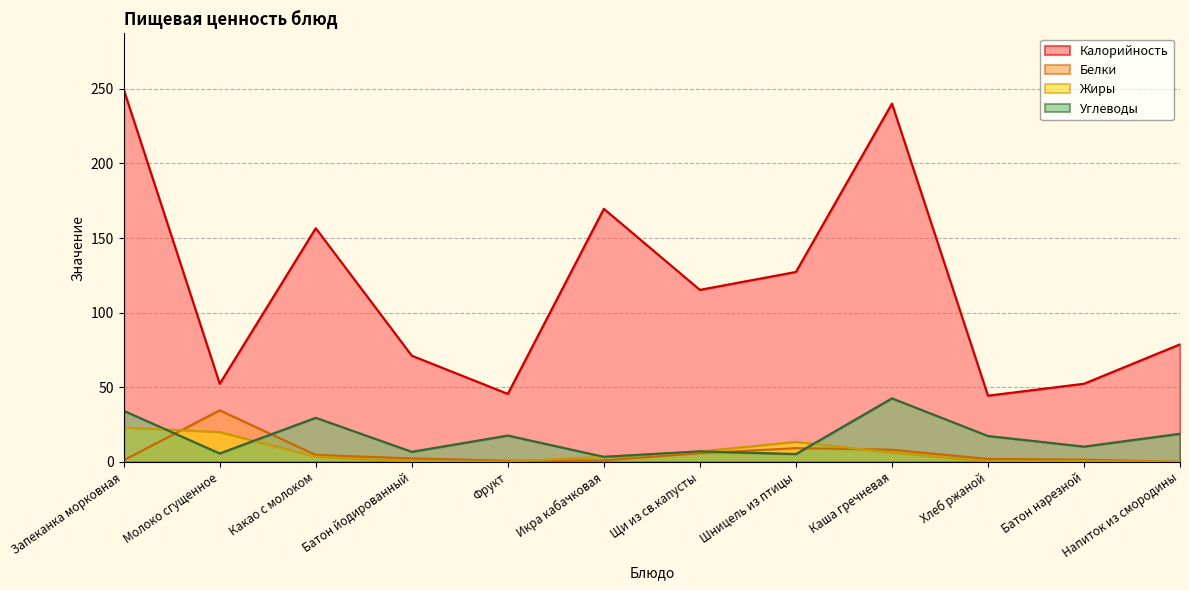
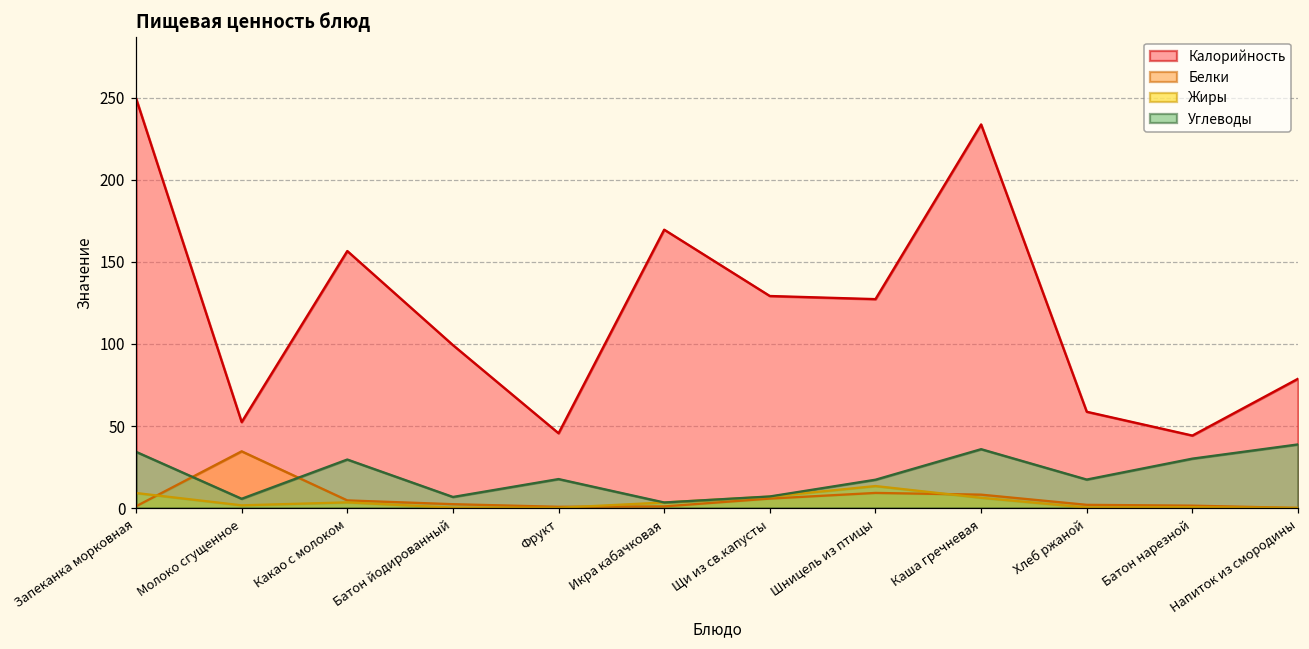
Жиры, Запеканка морковная: 23 -> 9
Жиры, Молоко сгущенное: 20 -> 2
Калорийность, Батон йодированный: 71 -> 99
Калорийность, Щи из св.капусты: 115 -> 129
Углеводы, Шницель из птицы: 5 -> 17
Калорийность, Каша гречневая: 240 -> 234
Углеводы, Каша гречневая: 43 -> 36
Калорийность, Хлеб ржаной: 44 -> 59
Калорийность, Батон нарезной: 52 -> 44
Углеводы, Батон нарезной: 10 -> 30
Углеводы, Напиток из смородины: 19 -> 39
